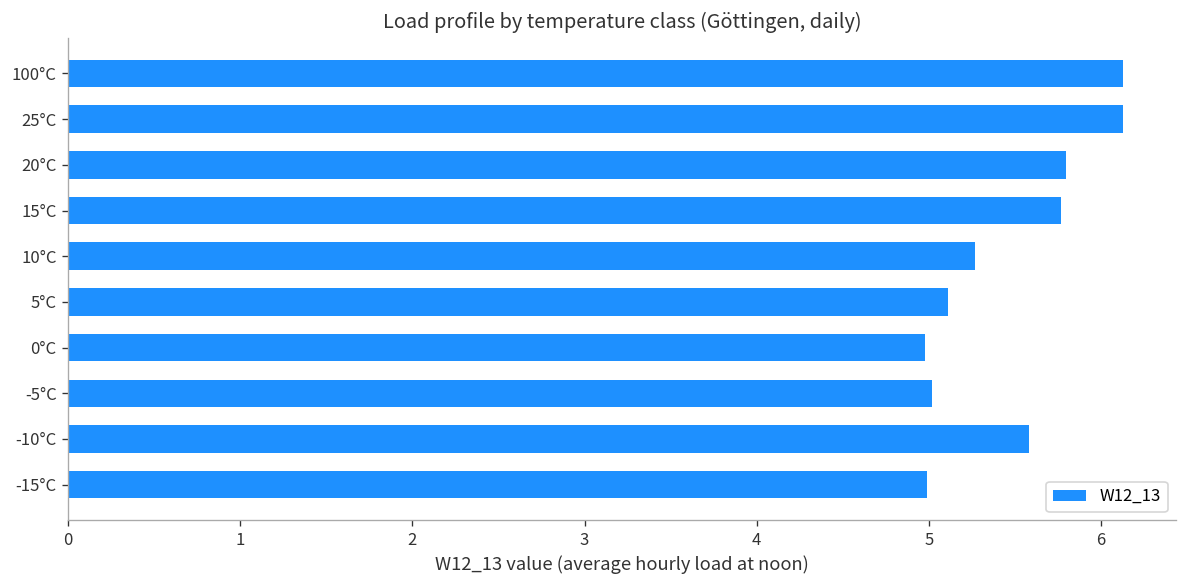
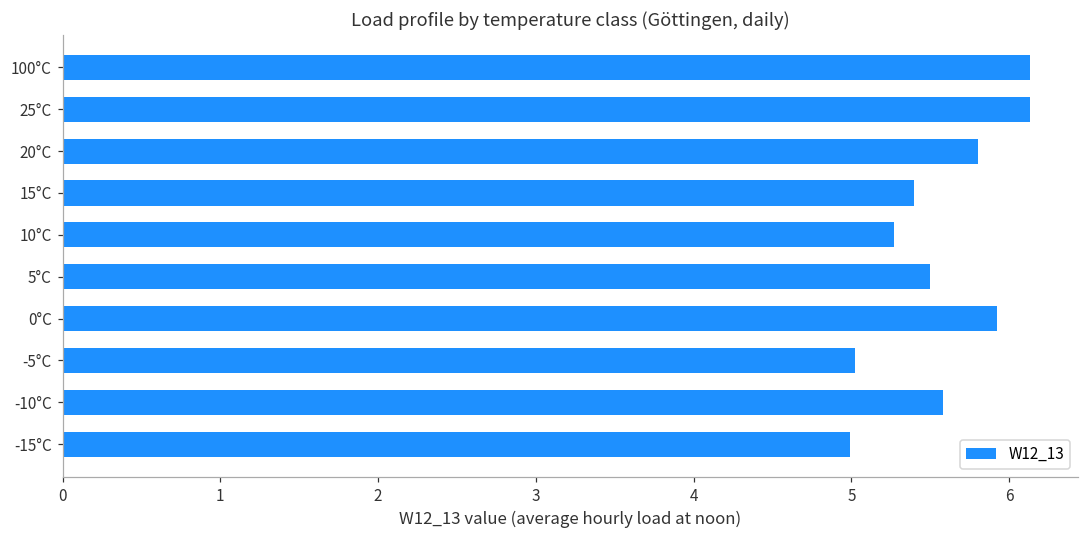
15°C: 5.77 -> 5.40
5°C: 5.11 -> 5.50
0°C: 4.98 -> 5.92
